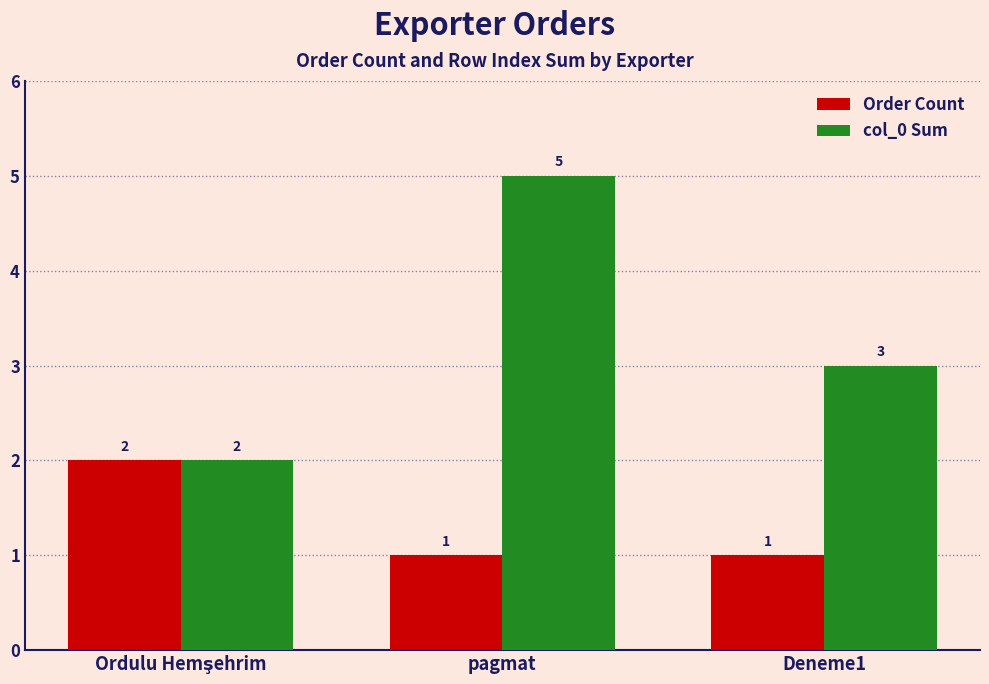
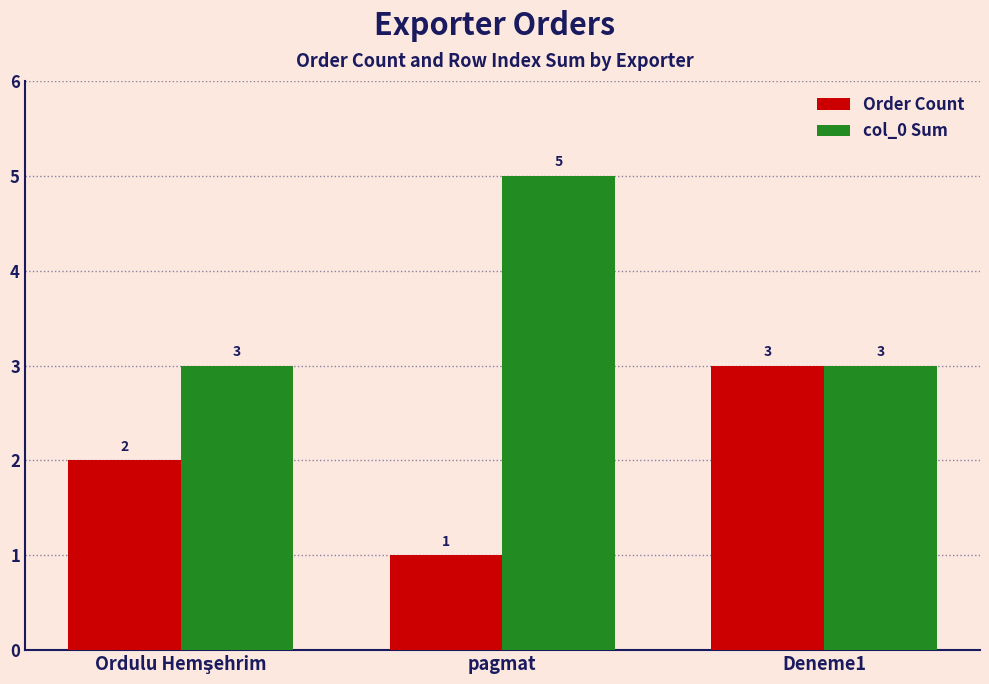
col_0 Sum, Ordulu Hemşehrim: 2 -> 3
Order Count, Deneme1: 1 -> 3
